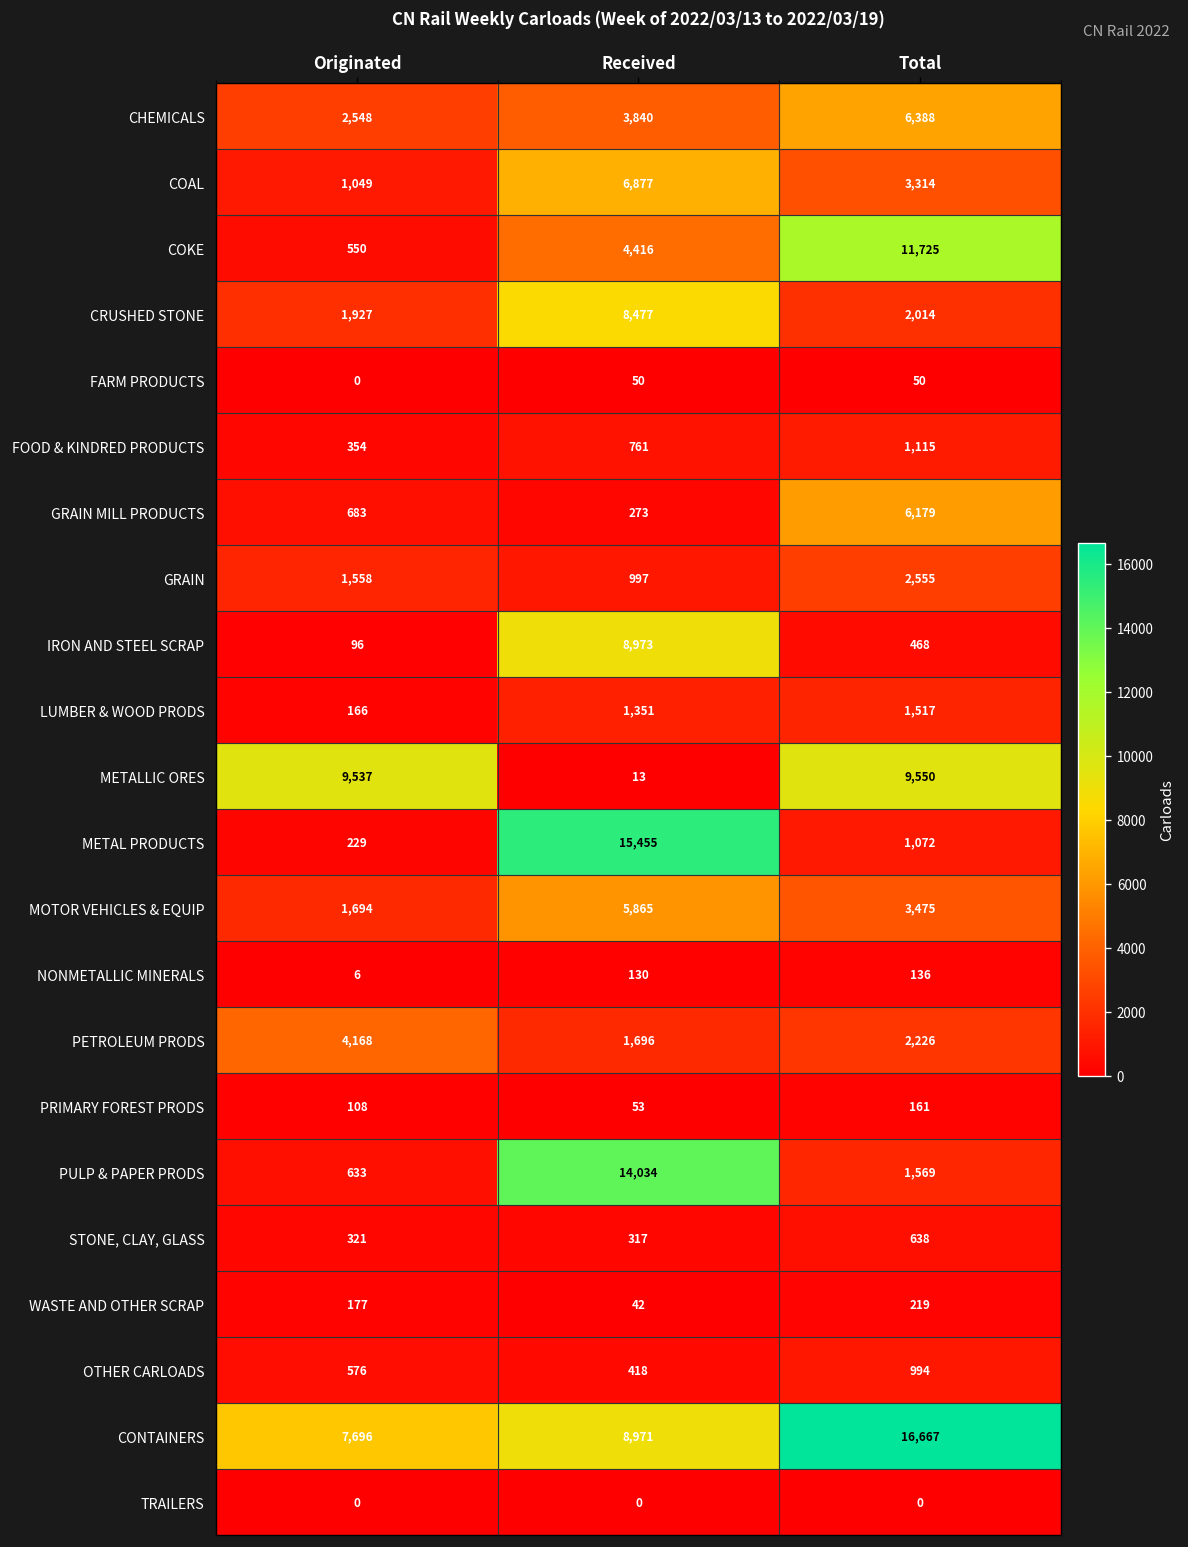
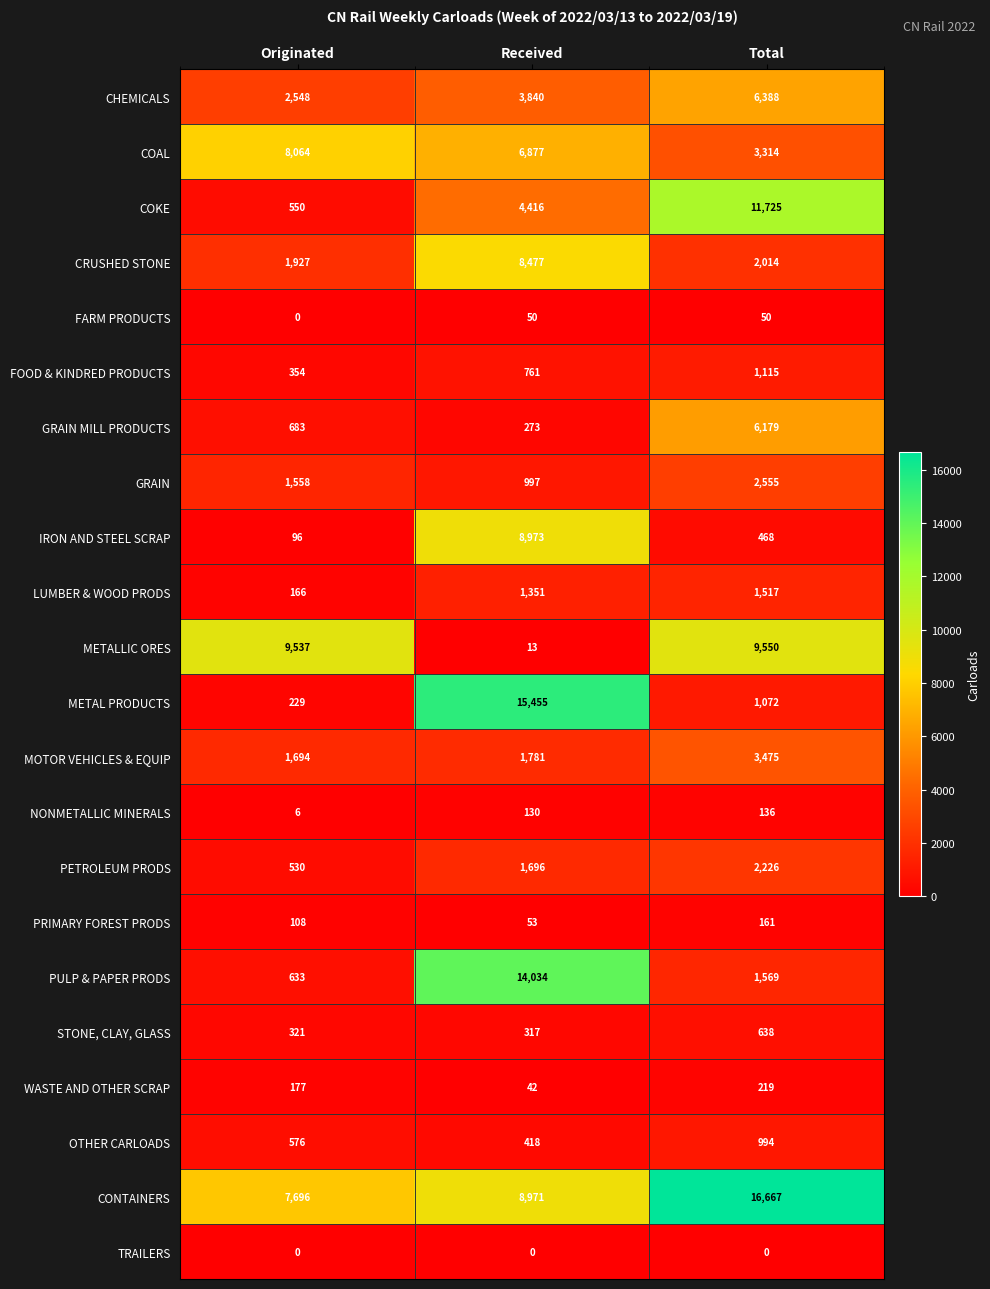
COAL, Originated: 1,049 -> 8,064
MOTOR VEHICLES & EQUIP, Received: 5,865 -> 1,781
PETROLEUM PRODS, Originated: 4,168 -> 530
